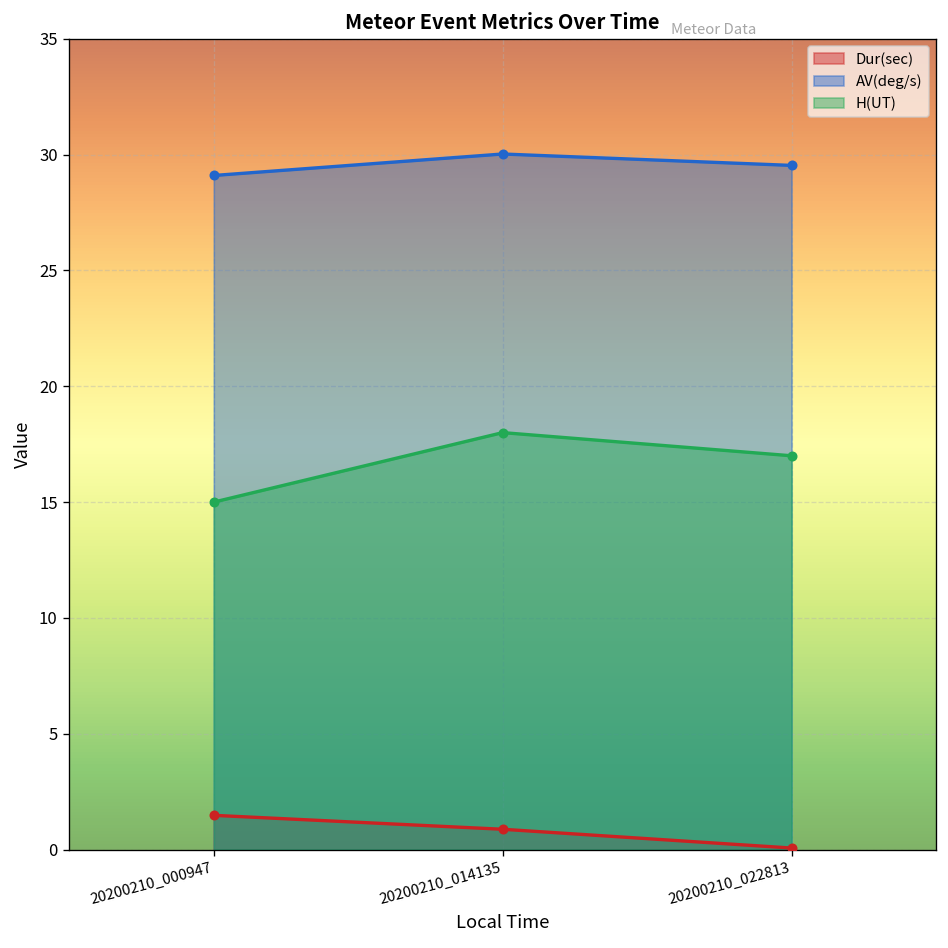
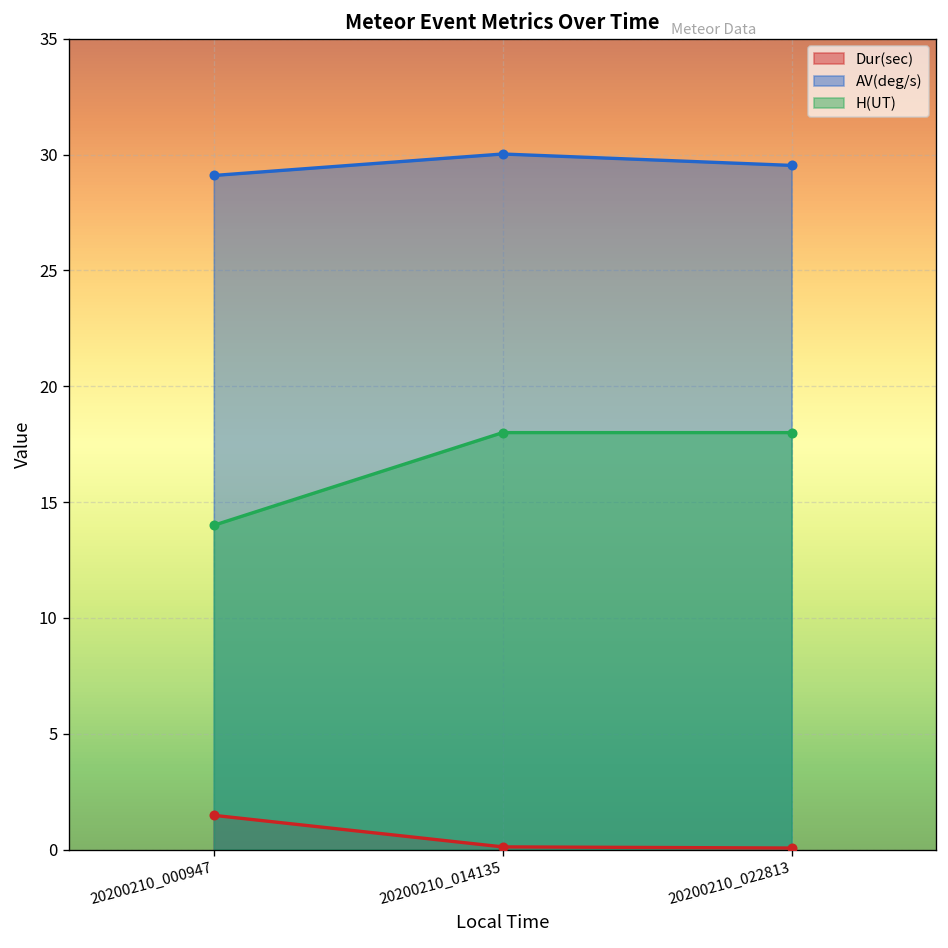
H(UT), 20200210_000947: 15 -> 14
Dur(sec), 20200210_014135: 0.9 -> 0.1
H(UT), 20200210_022813: 17 -> 18
